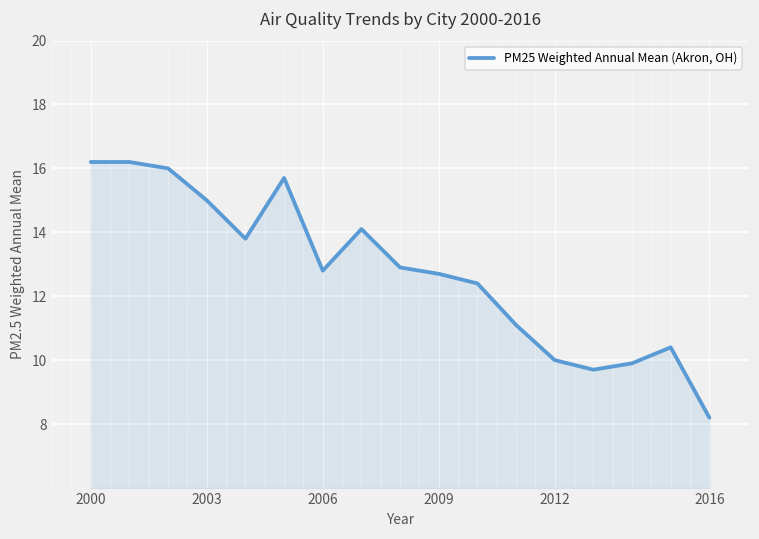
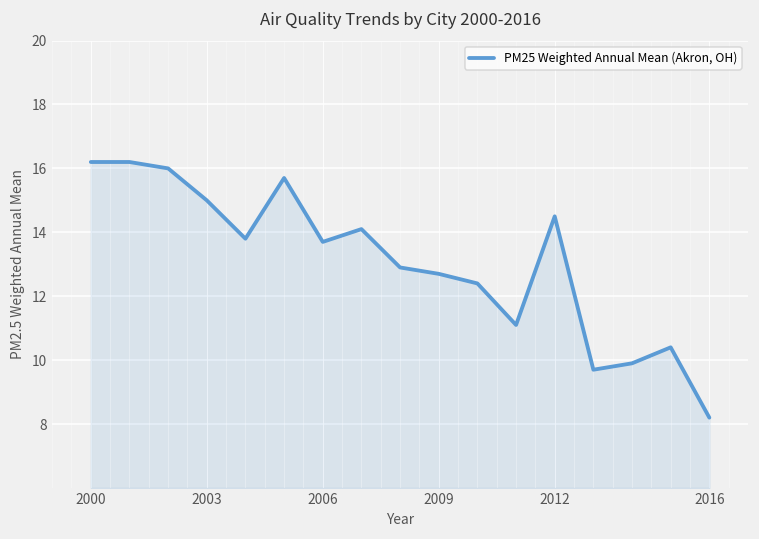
2006: 12.8 -> 13.7
2012: 10.0 -> 14.5
